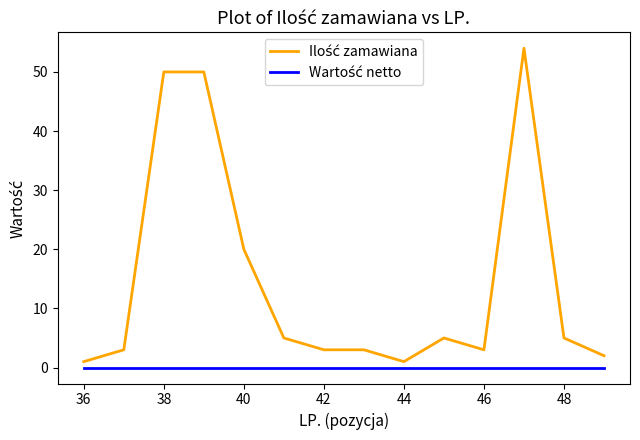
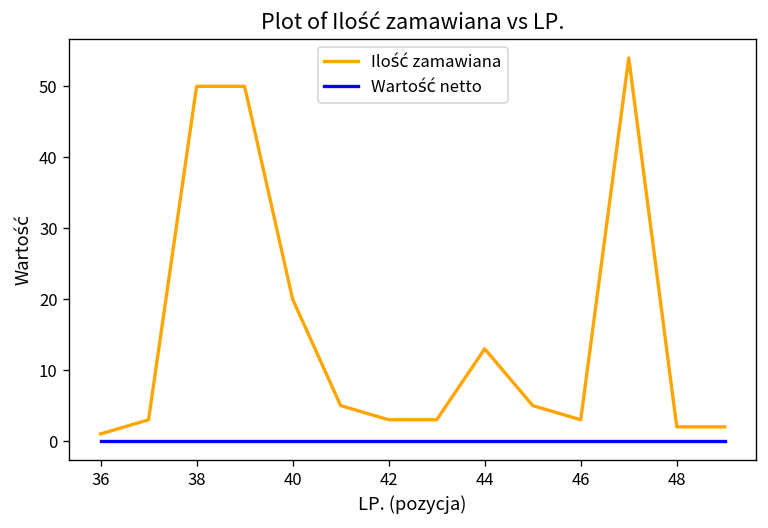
Ilość zamawiana, 44: 1 -> 13
Ilość zamawiana, 48: 5 -> 2
